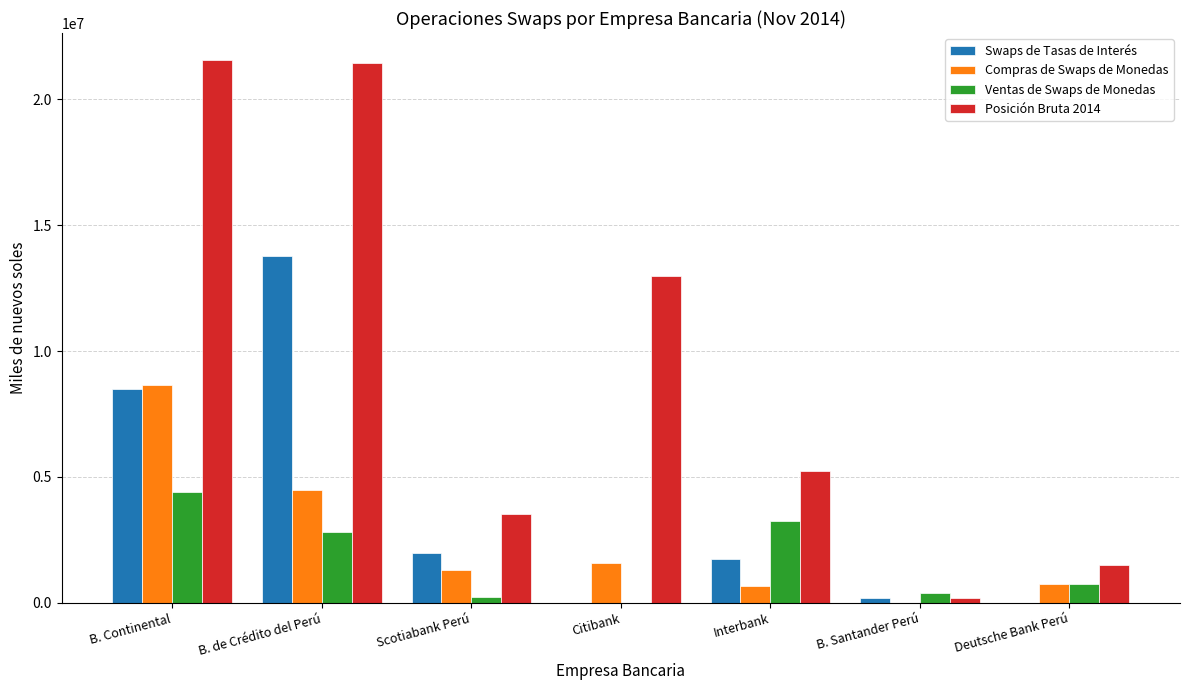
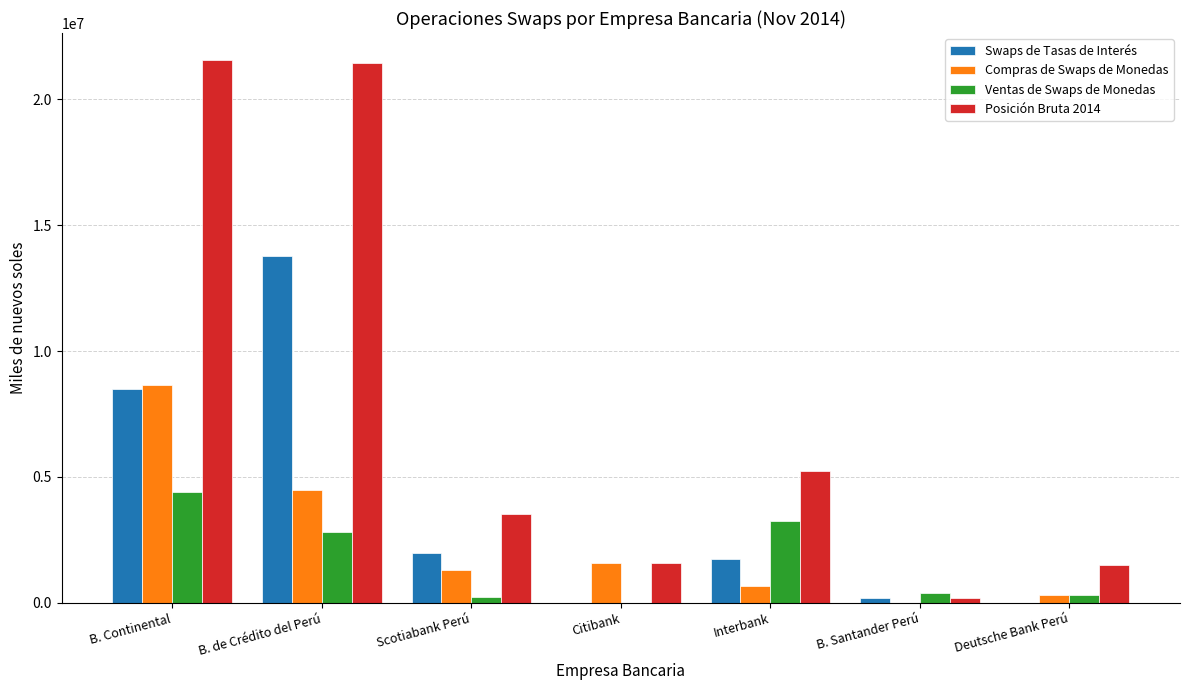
Posición Bruta 2014, Citibank: 13000000 -> 1600000
Compras de Swaps de Monedas, Deutsche Bank Perú: 800000 -> 300000
Ventas de Swaps de Monedas, Deutsche Bank Perú: 800000 -> 300000
